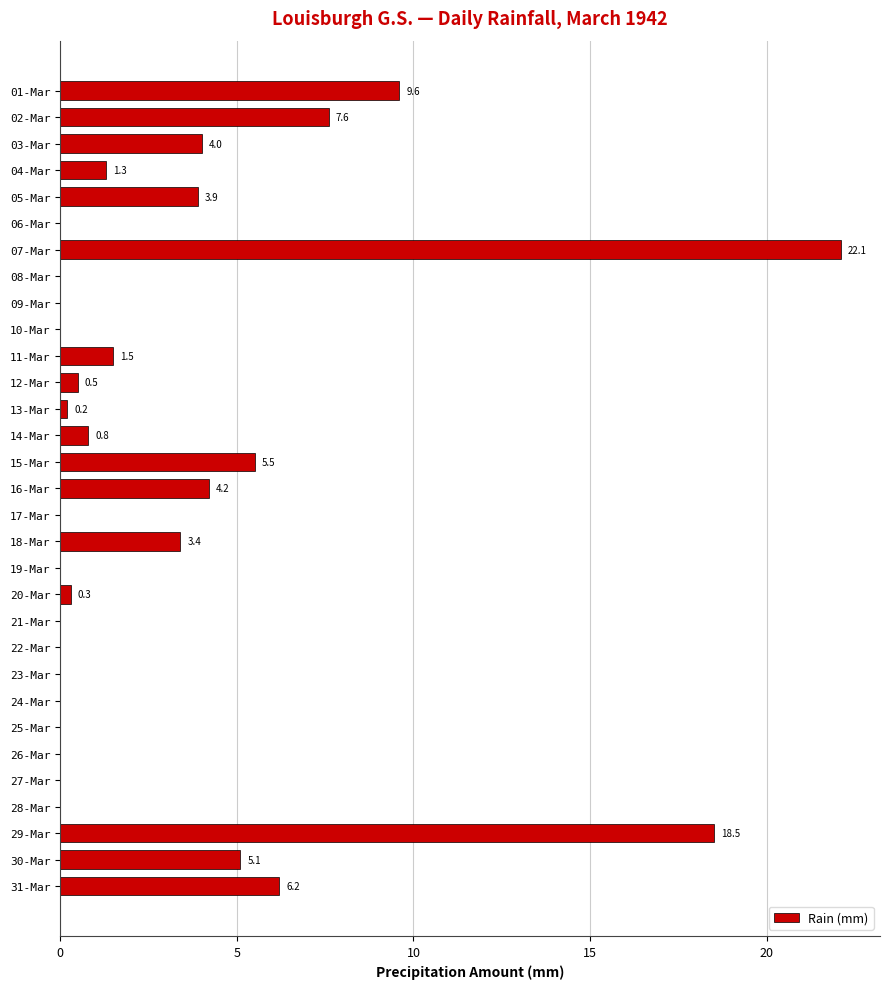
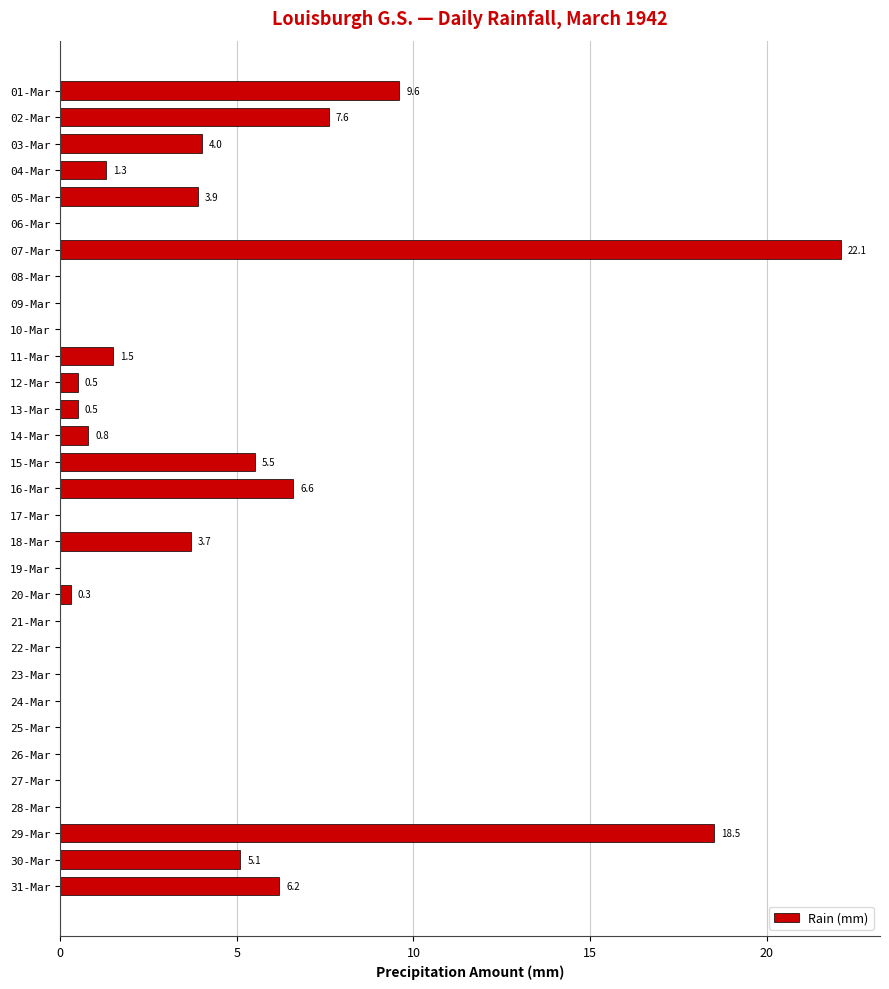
13-Mar: 0.2 -> 0.5
16-Mar: 4.2 -> 6.6
18-Mar: 3.4 -> 3.7
